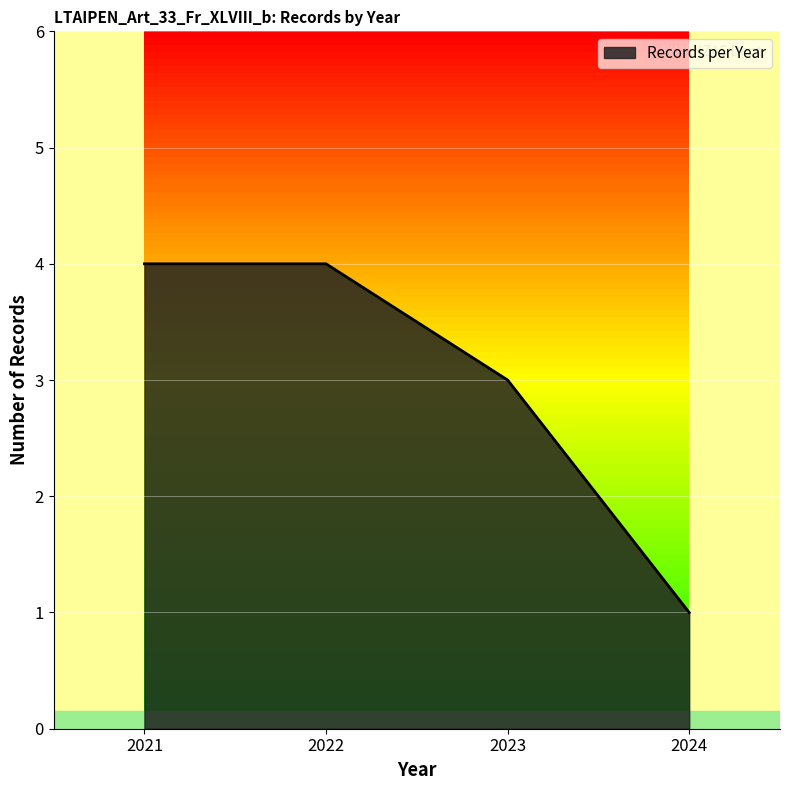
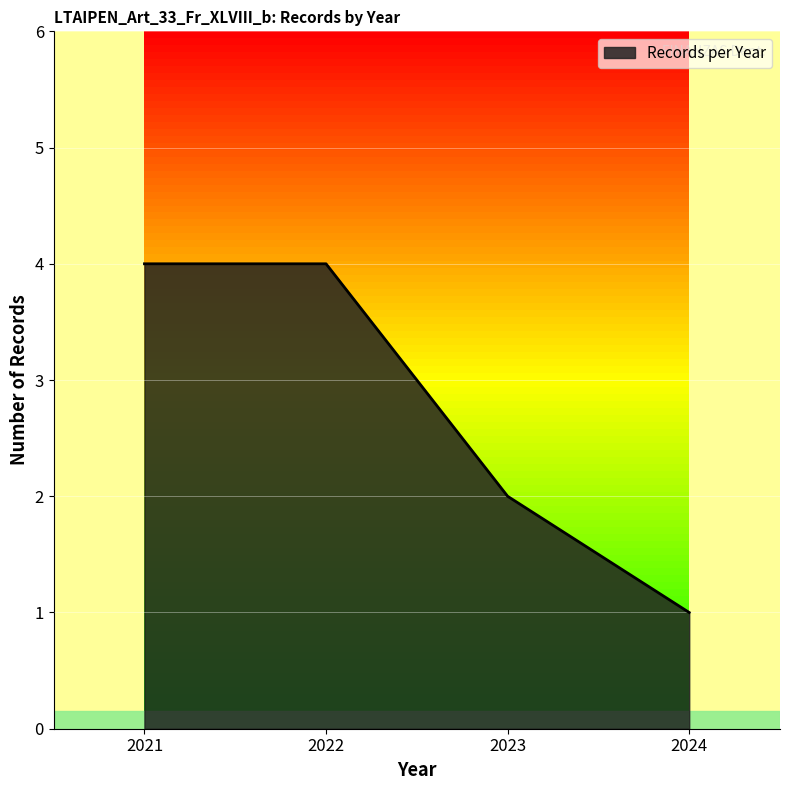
2023: 3 -> 2
